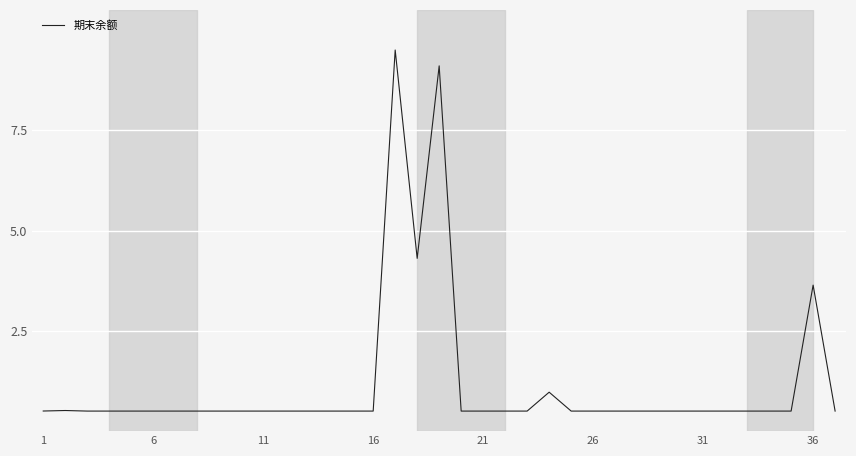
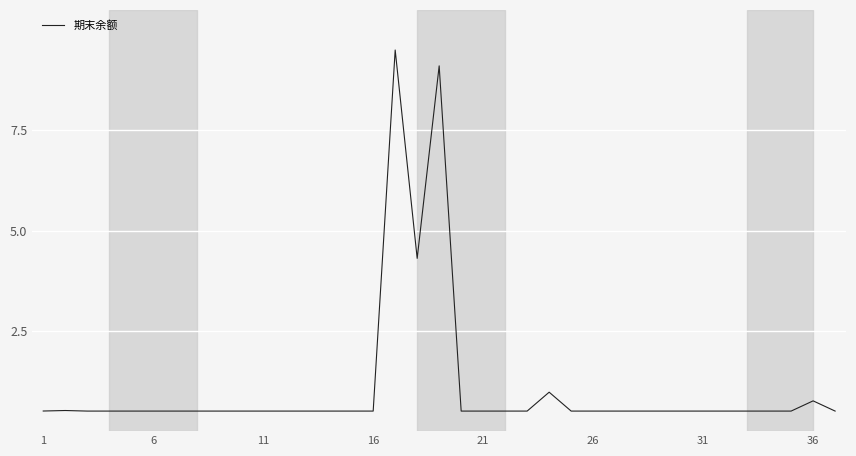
36: 3.6 -> 0.8
